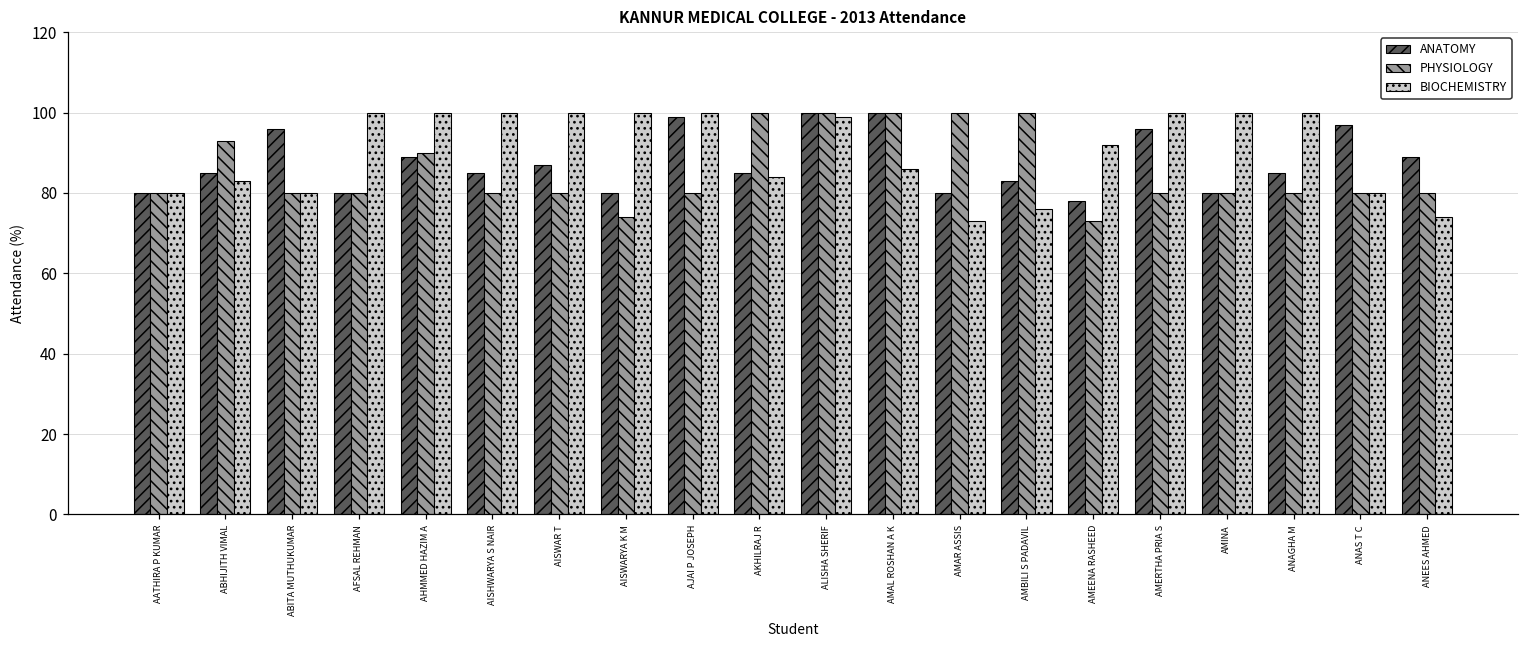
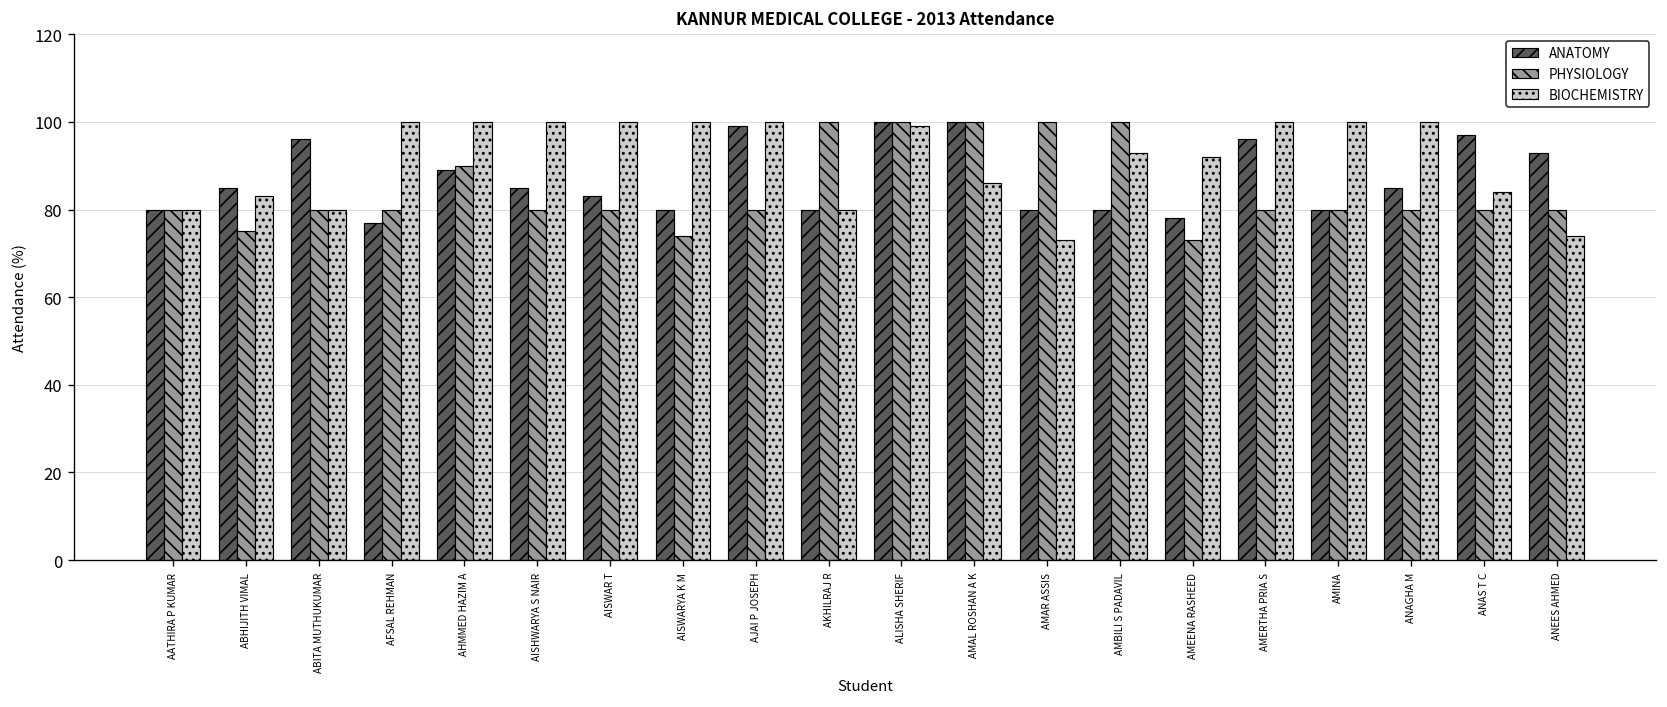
PHYSIOLOGY, ABHIJITH VIMAL: 93 -> 75
ANATOMY, AFSAL REHMAN: 80 -> 77
ANATOMY, AISWAR T: 87 -> 83
ANATOMY, AKHILRAJ R: 85 -> 80
BIOCHEMISTRY, AKHILRAJ R: 84 -> 80
ANATOMY, AMBILI S PADAVIL: 83 -> 80
BIOCHEMISTRY, AMBILI S PADAVIL: 76 -> 93
BIOCHEMISTRY, ANAS T C: 80 -> 84
ANATOMY, ANEES AHMED: 89 -> 93
